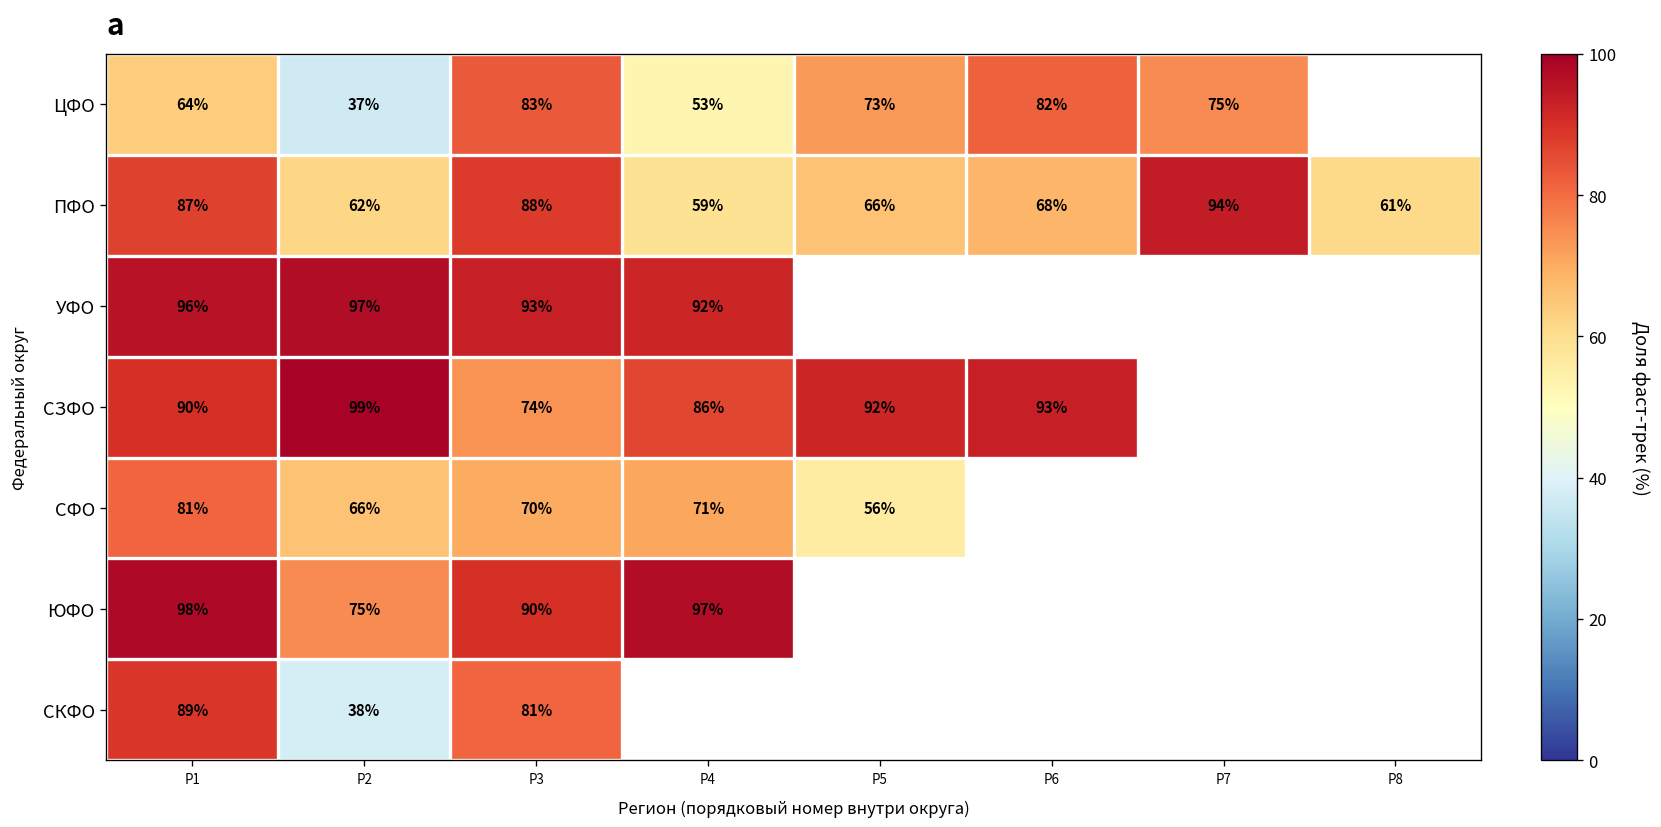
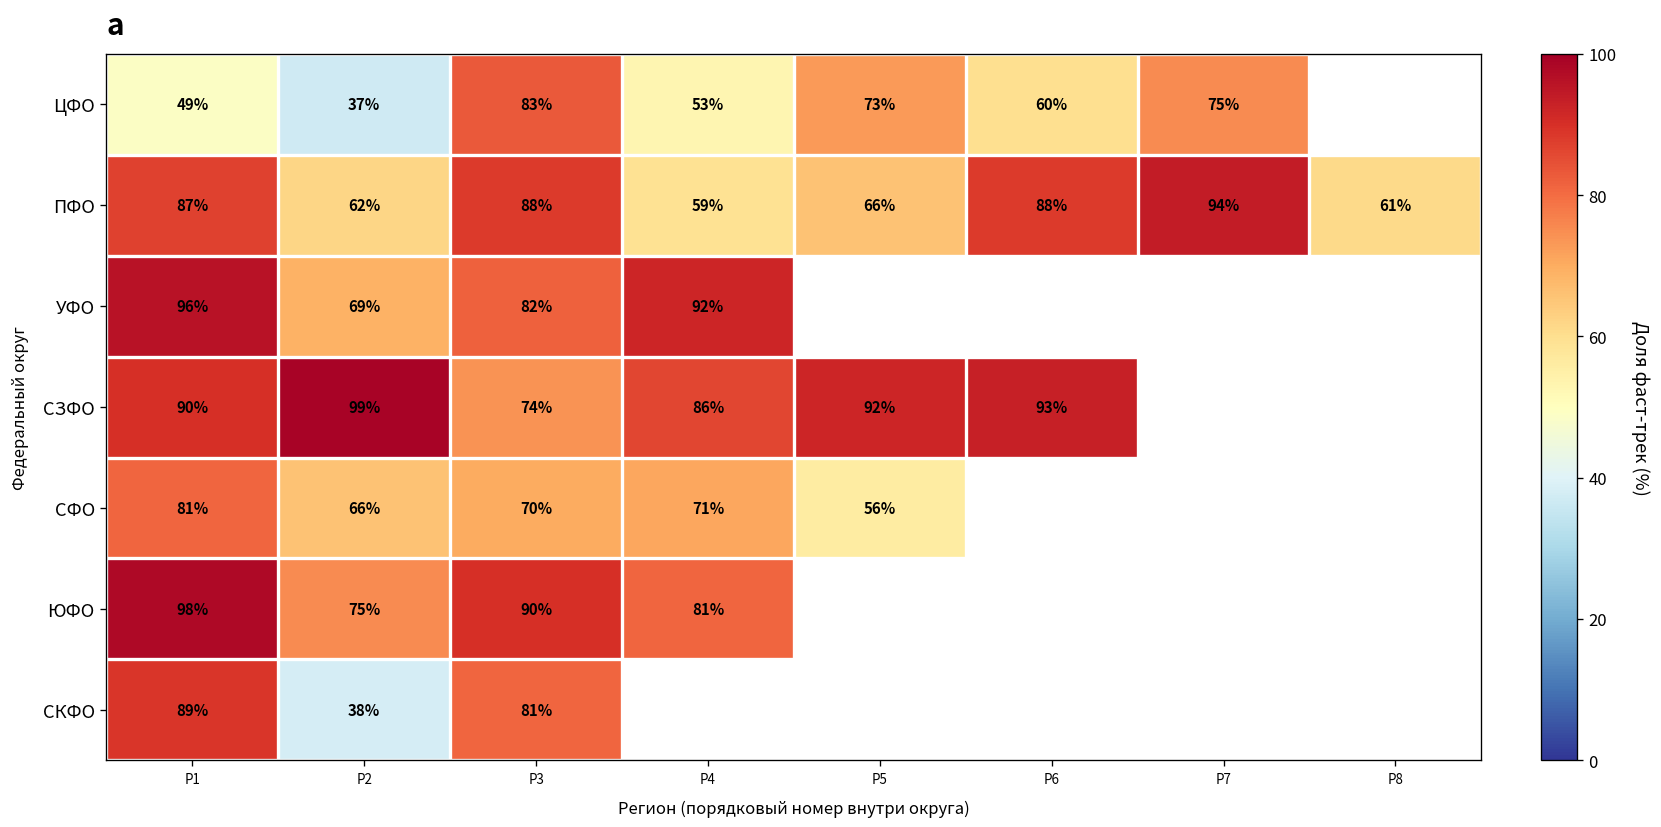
ЦФО, Р1: 64% -> 49%
ЦФО, Р6: 82% -> 60%
ПФО, Р6: 68% -> 88%
УФО, Р2: 97% -> 69%
УФО, Р3: 93% -> 82%
ЮФО, Р4: 97% -> 81%
